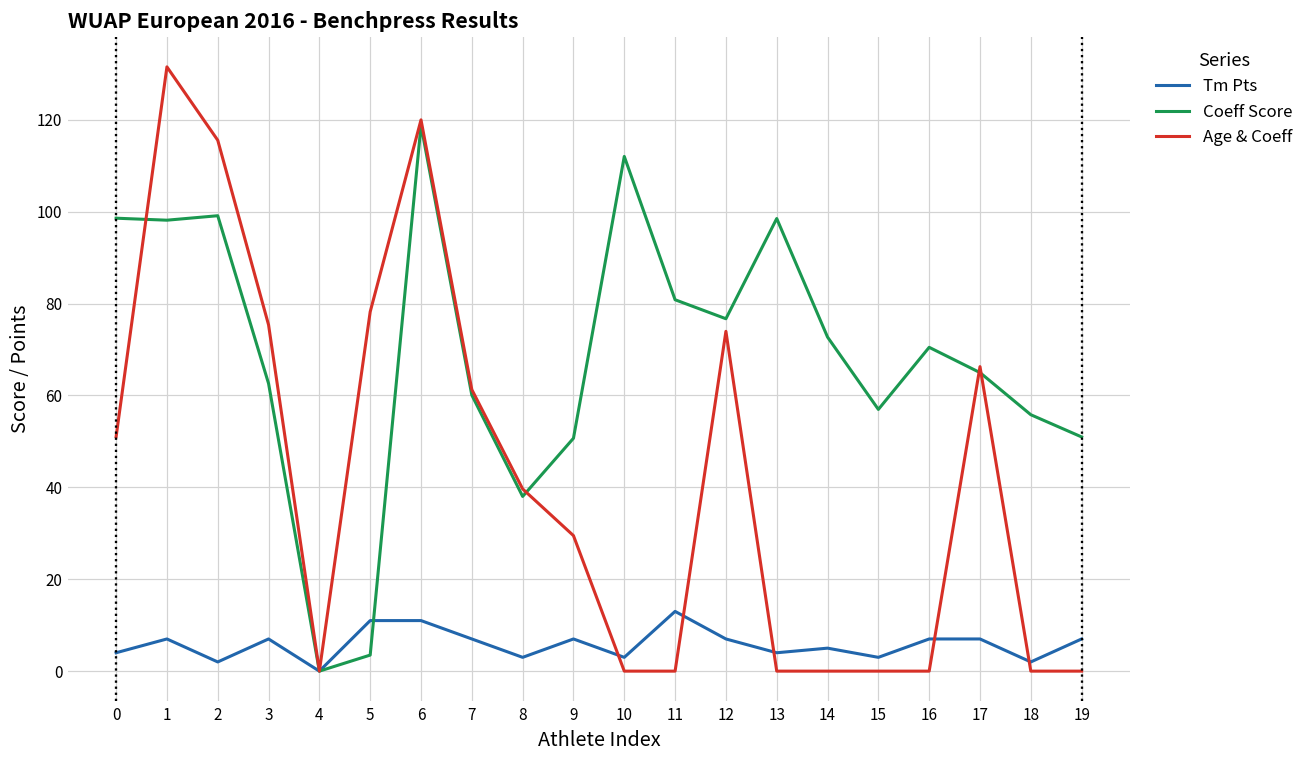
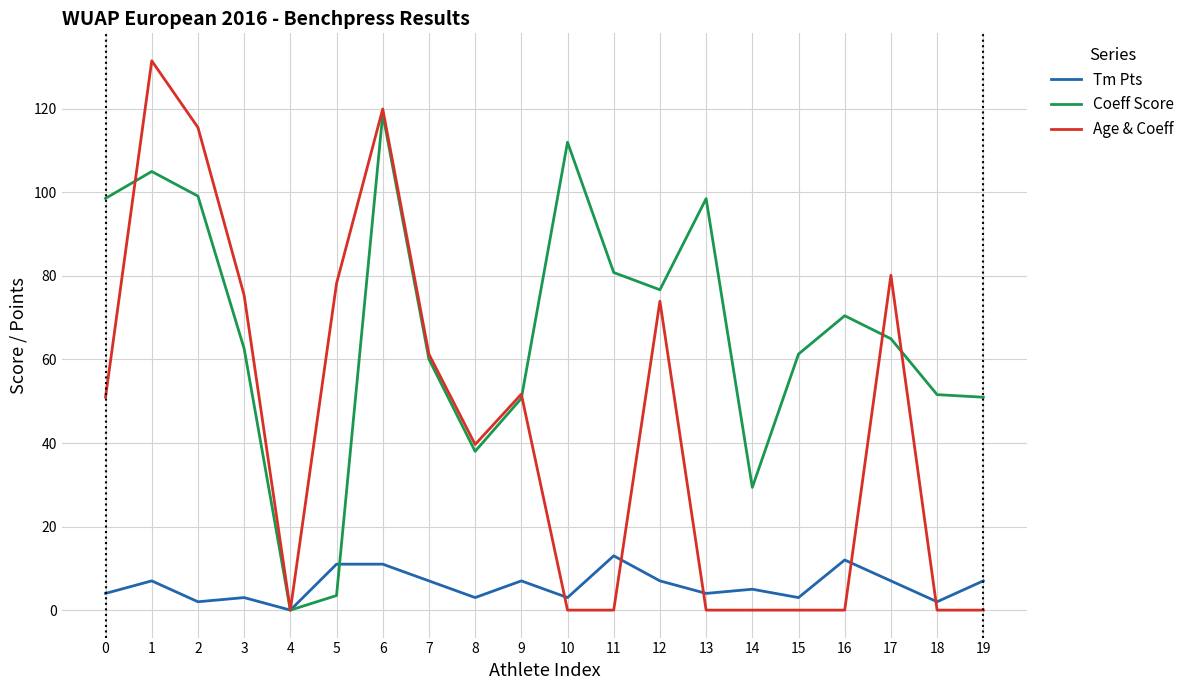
Coeff Score, 1: 98 -> 105
Tm Pts, 3: 7 -> 3
Age & Coeff, 9: 29 -> 52
Coeff Score, 14: 73 -> 29
Coeff Score, 15: 57 -> 61
Tm Pts, 16: 7 -> 12
Age & Coeff, 17: 66 -> 80
Coeff Score, 18: 56 -> 52
